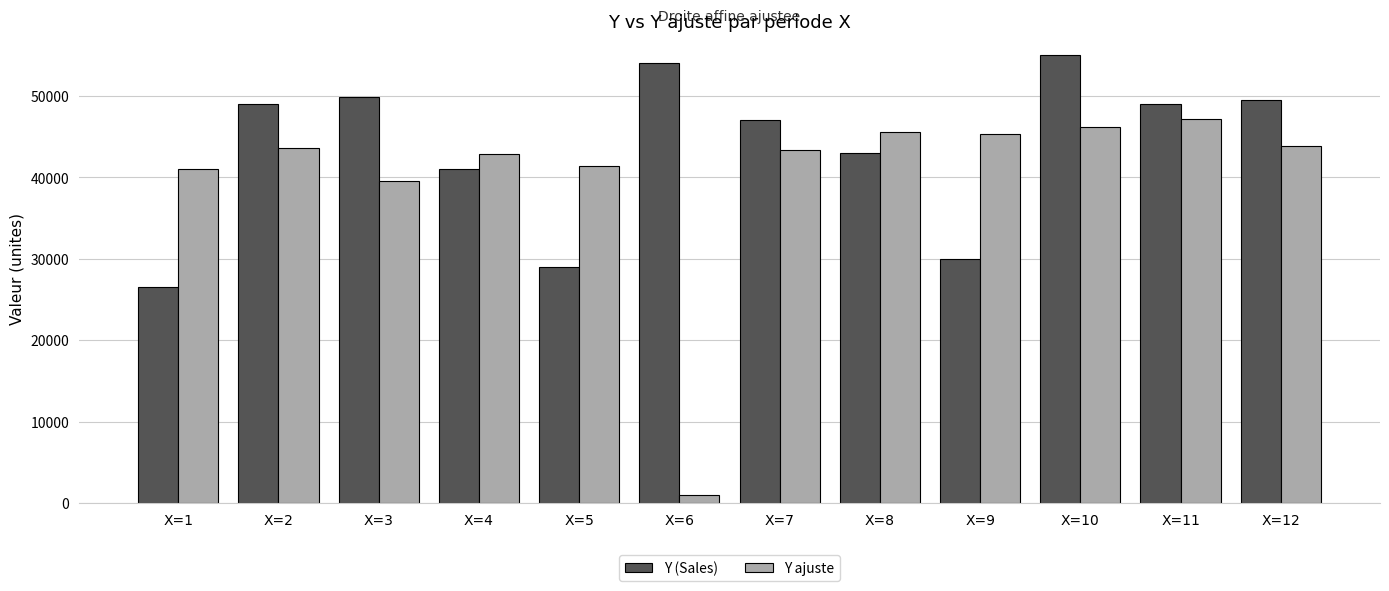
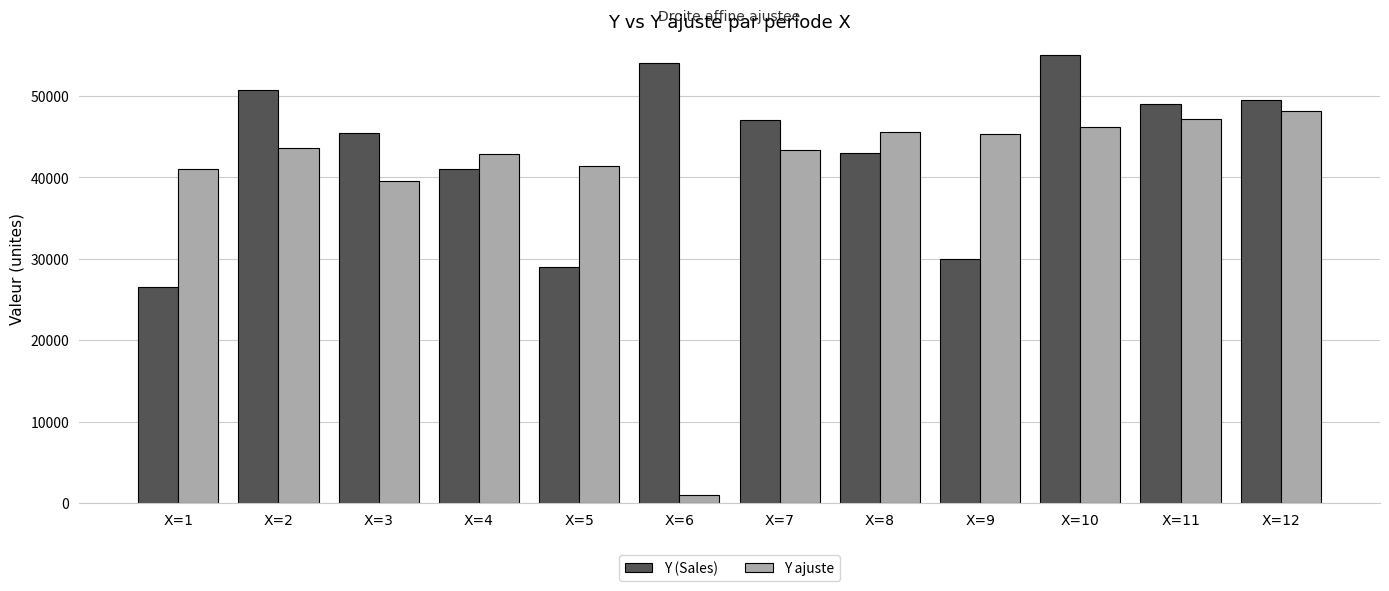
Y (Sales), X=2: 49000 -> 51000
Y (Sales), X=3: 50000 -> 46000
Y ajuste, X=12: 44000 -> 48000
